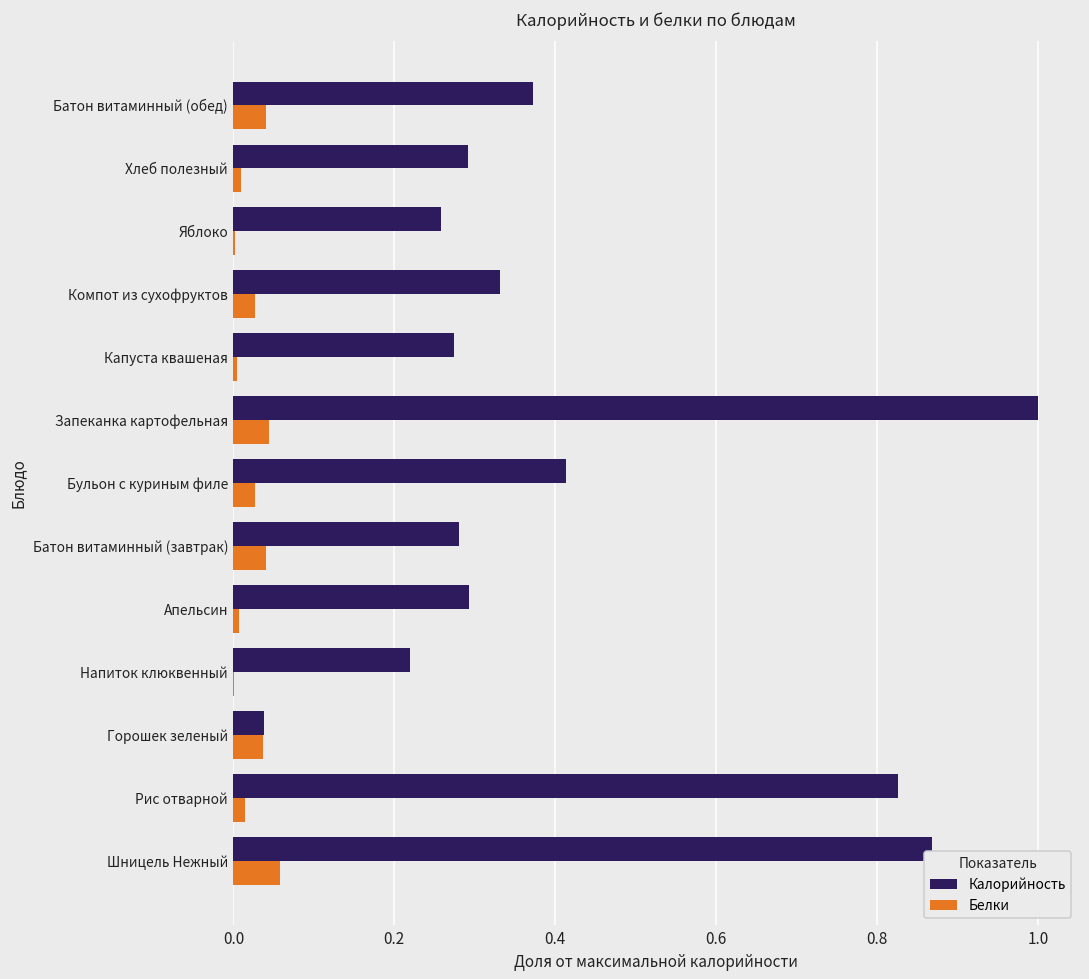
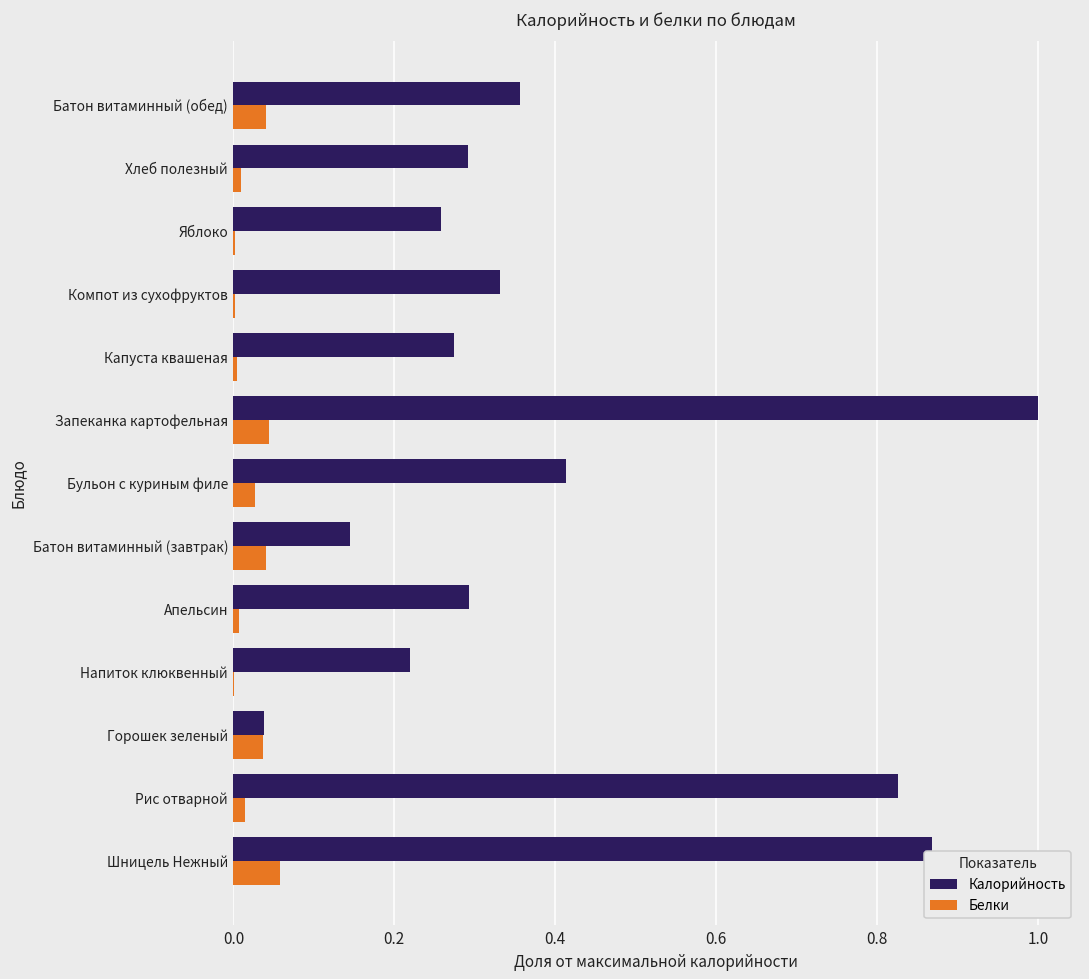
Калорийность, Батон витаминный (обед): 0.37 -> 0.36
Белки, Компот из сухофруктов: 0.03 -> 0.00
Калорийность, Батон витаминный (завтрак): 0.28 -> 0.15
